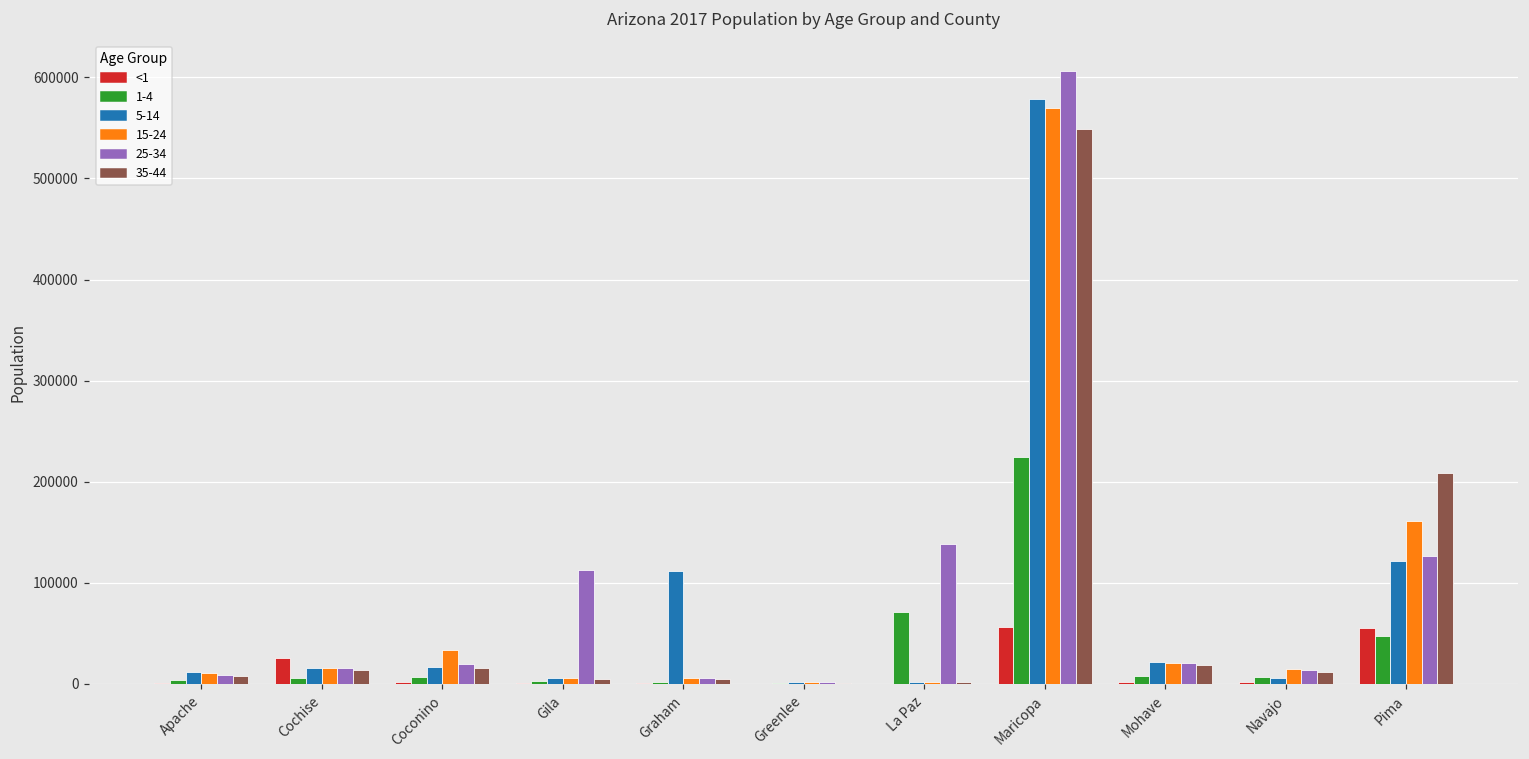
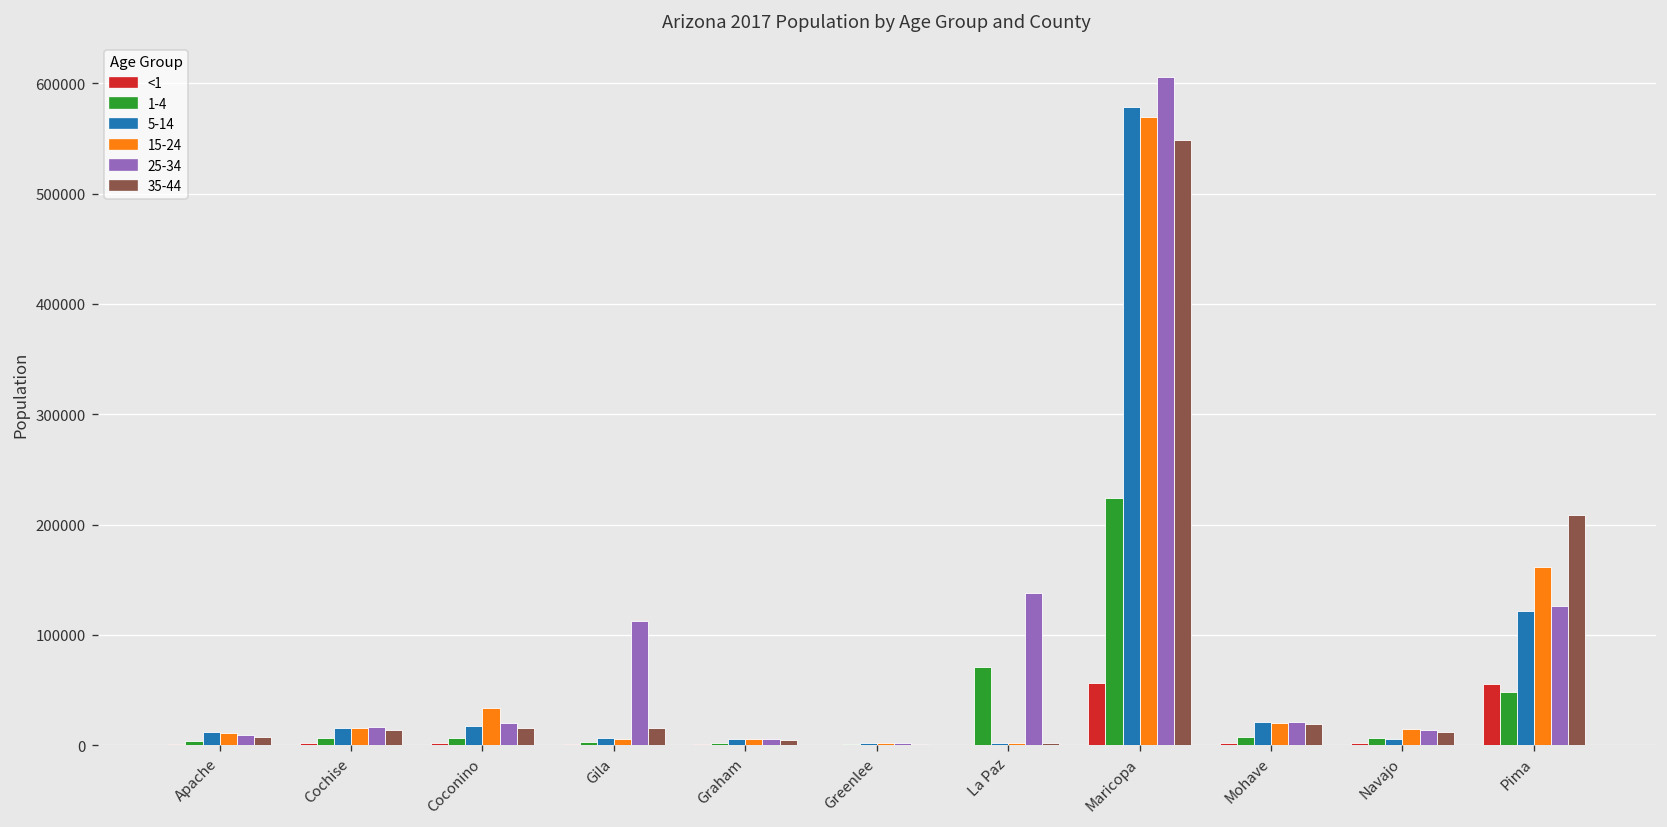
<1, Cochise: 30000 -> 0
35-44, Gila: 0 -> 20000
5-14, Graham: 110000 -> 10000
